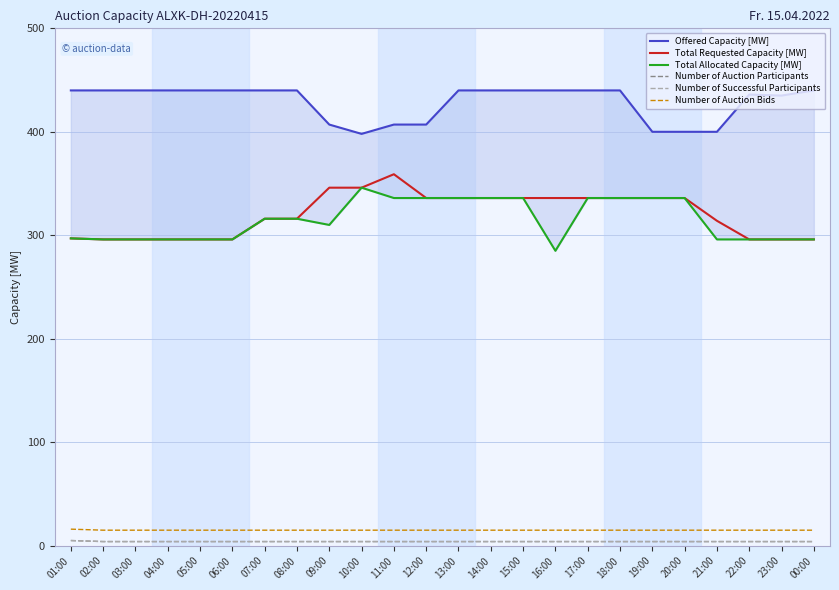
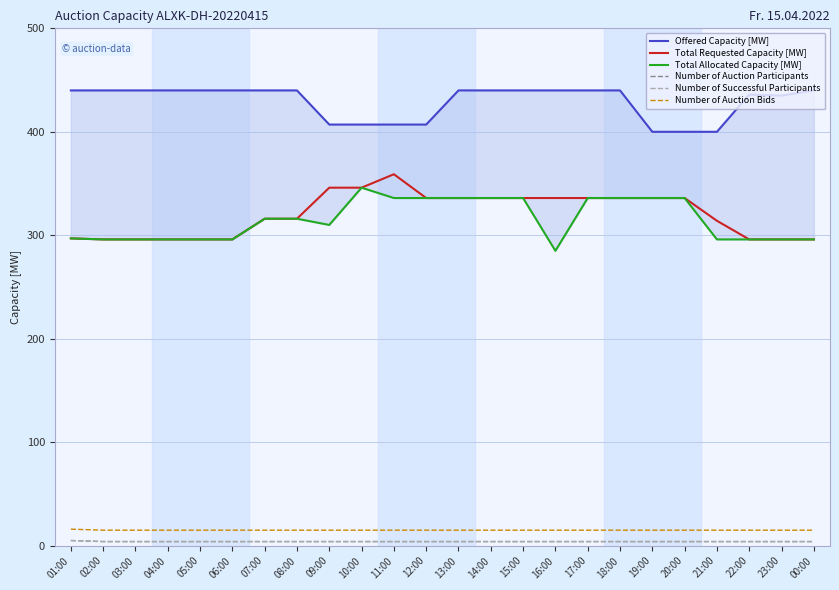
Offered Capacity [MW], 10:00: 398 -> 407
